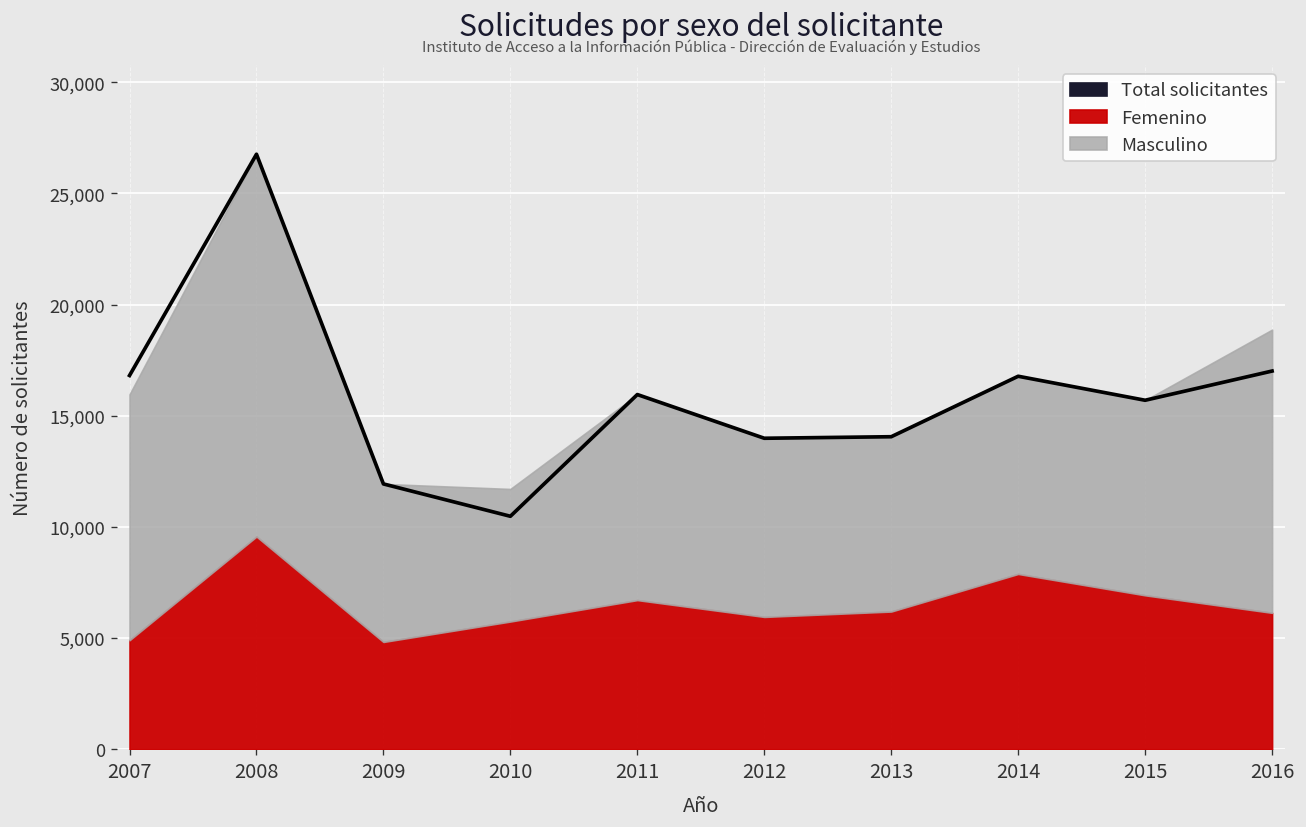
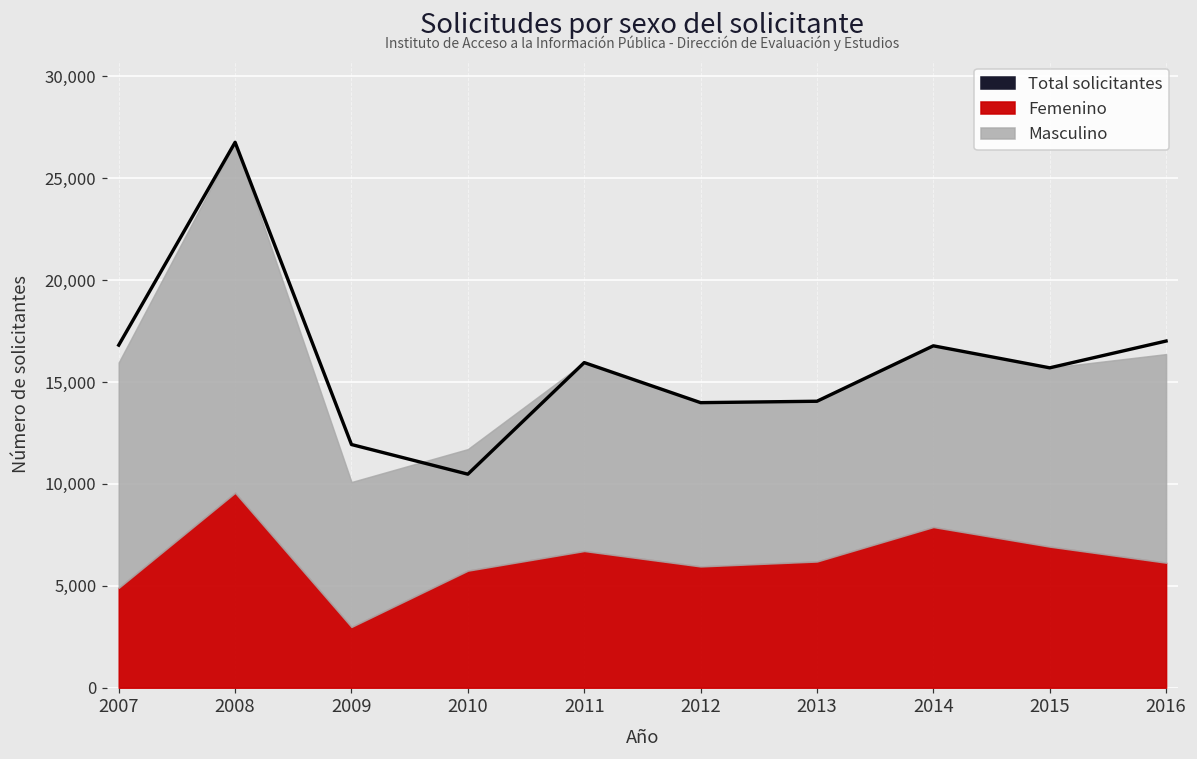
Femenino, 2009: 4,800 -> 3,000
Masculino, 2016: 12,700 -> 10,200
